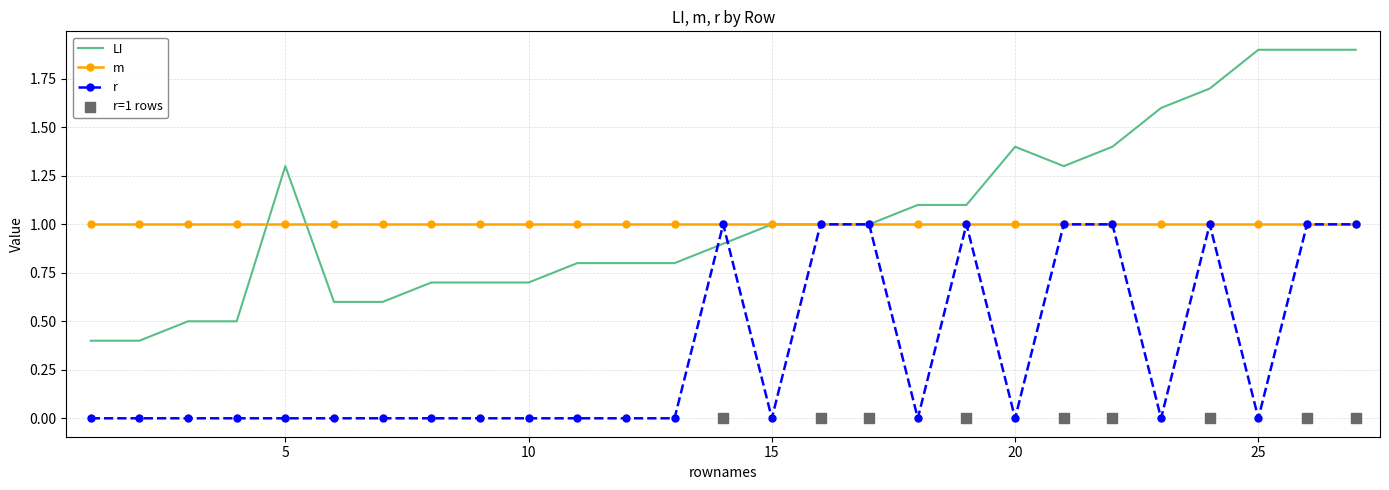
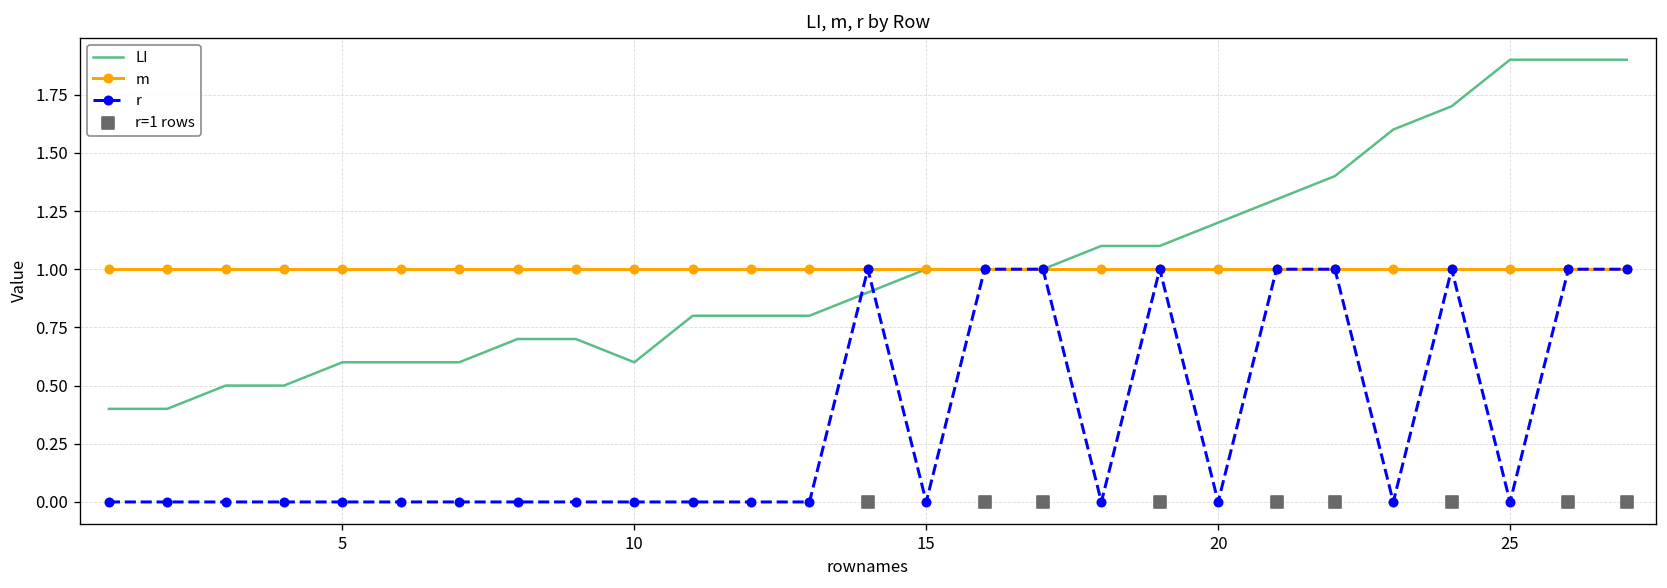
LI, 5: 1.3 -> 0.6
LI, 10: 0.7 -> 0.6
LI, 20: 1.4 -> 1.2
